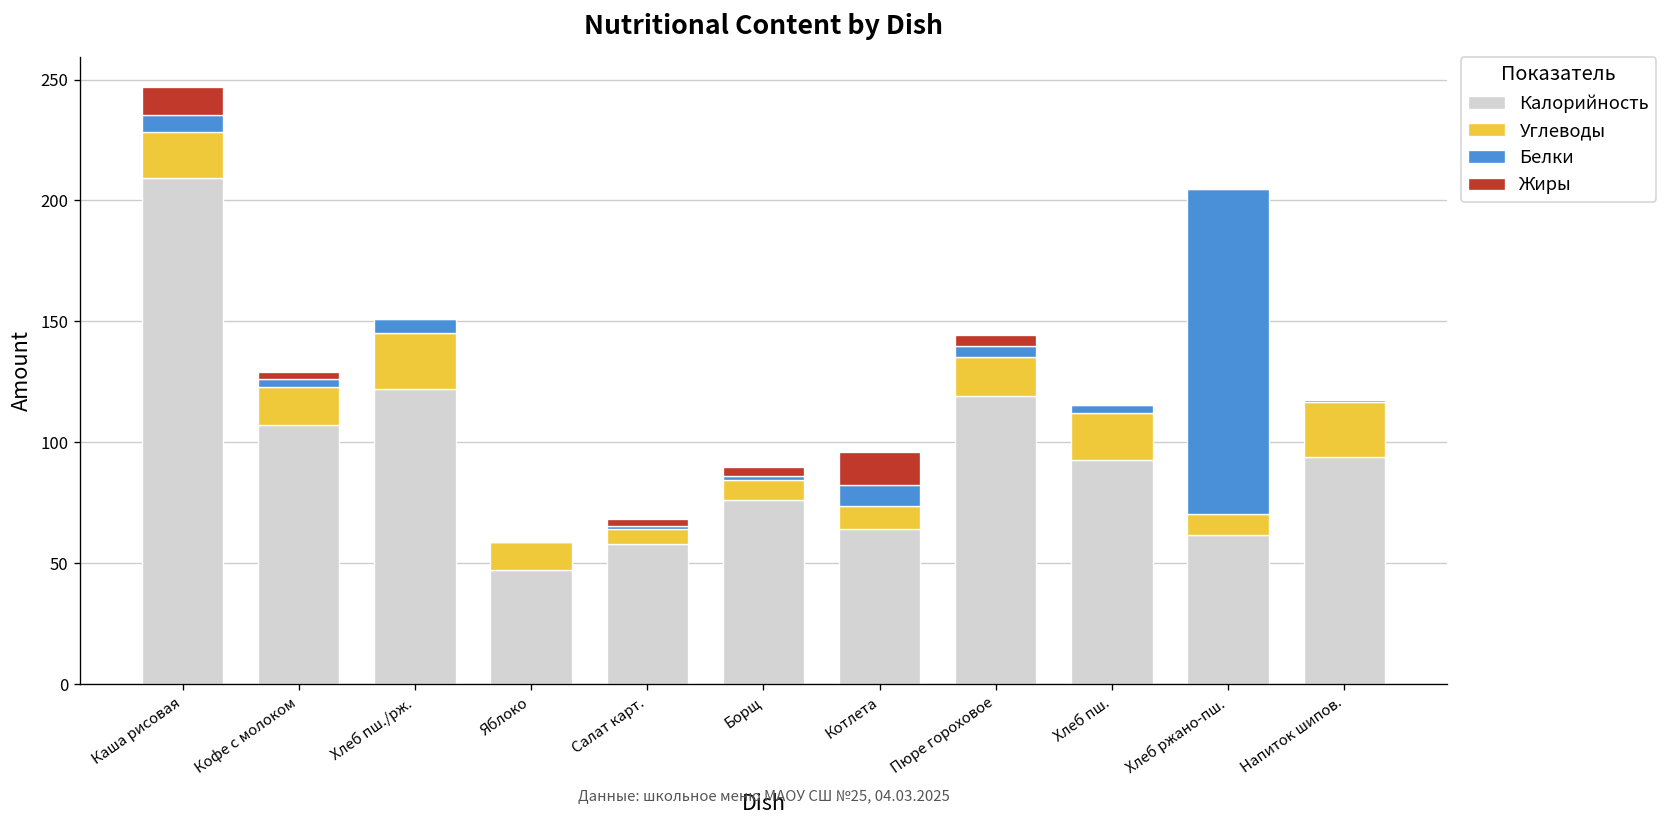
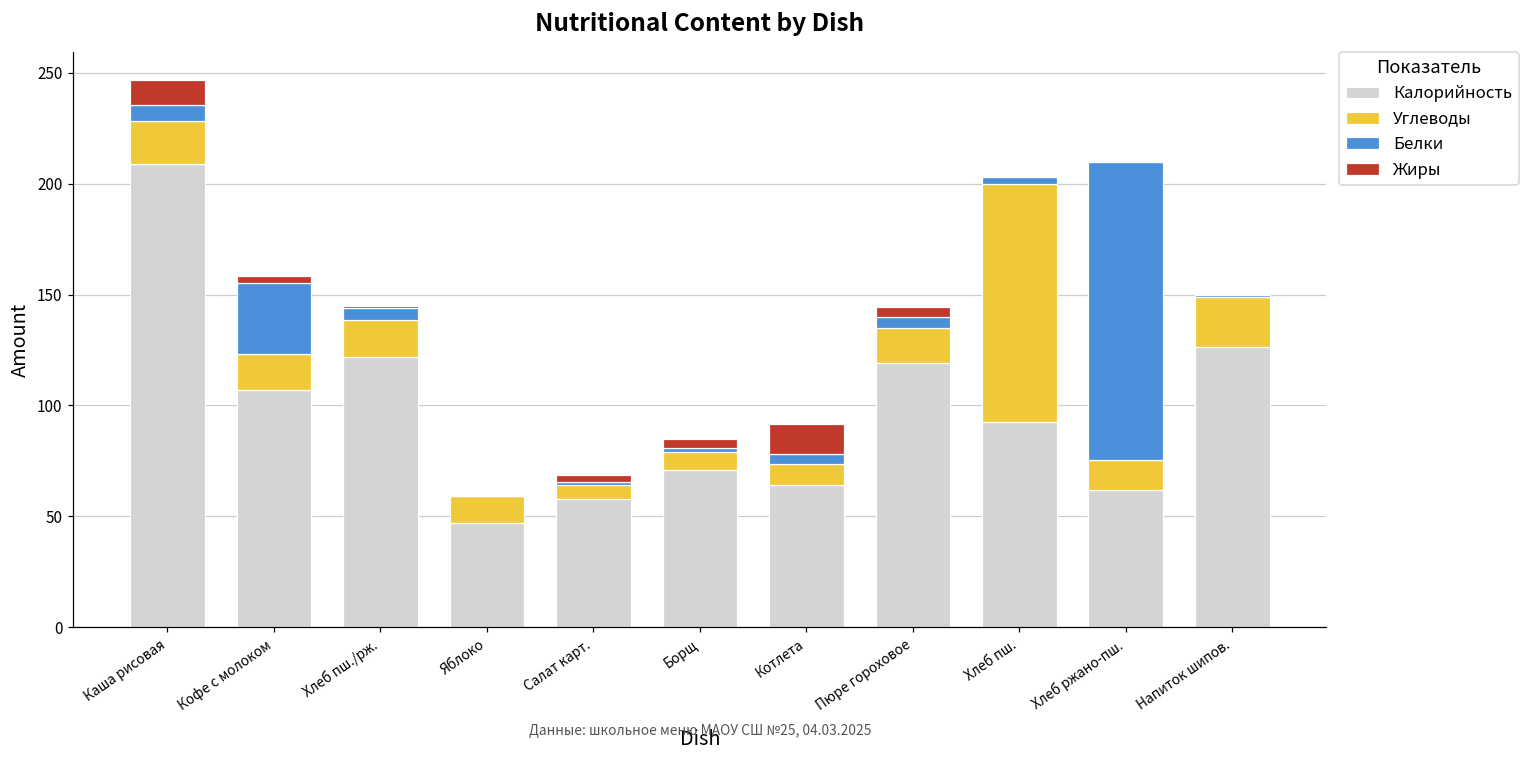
Белки, Кофе с молоком: 3 -> 32
Углеводы, Хлеб пш./рж.: 23 -> 17
Калорийность, Борщ: 76 -> 71
Белки, Котлета: 9 -> 4
Углеводы, Хлеб пш.: 20 -> 108
Углеводы, Хлеб ржано-пш.: 9 -> 14
Калорийность, Напиток шипов.: 94 -> 126
